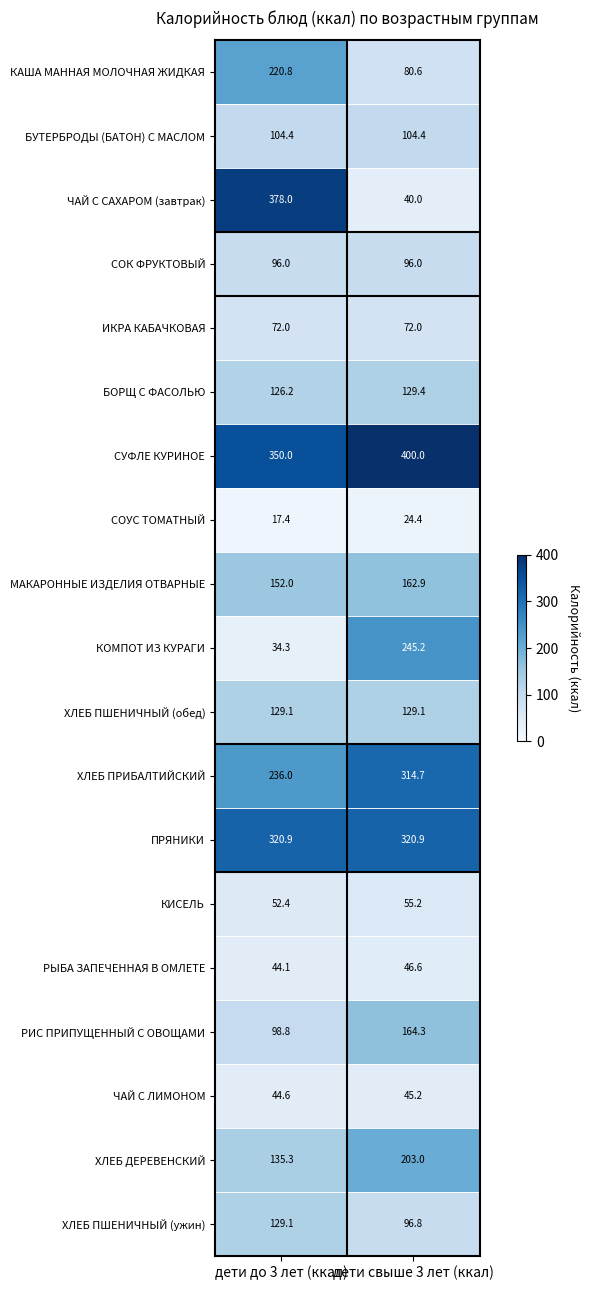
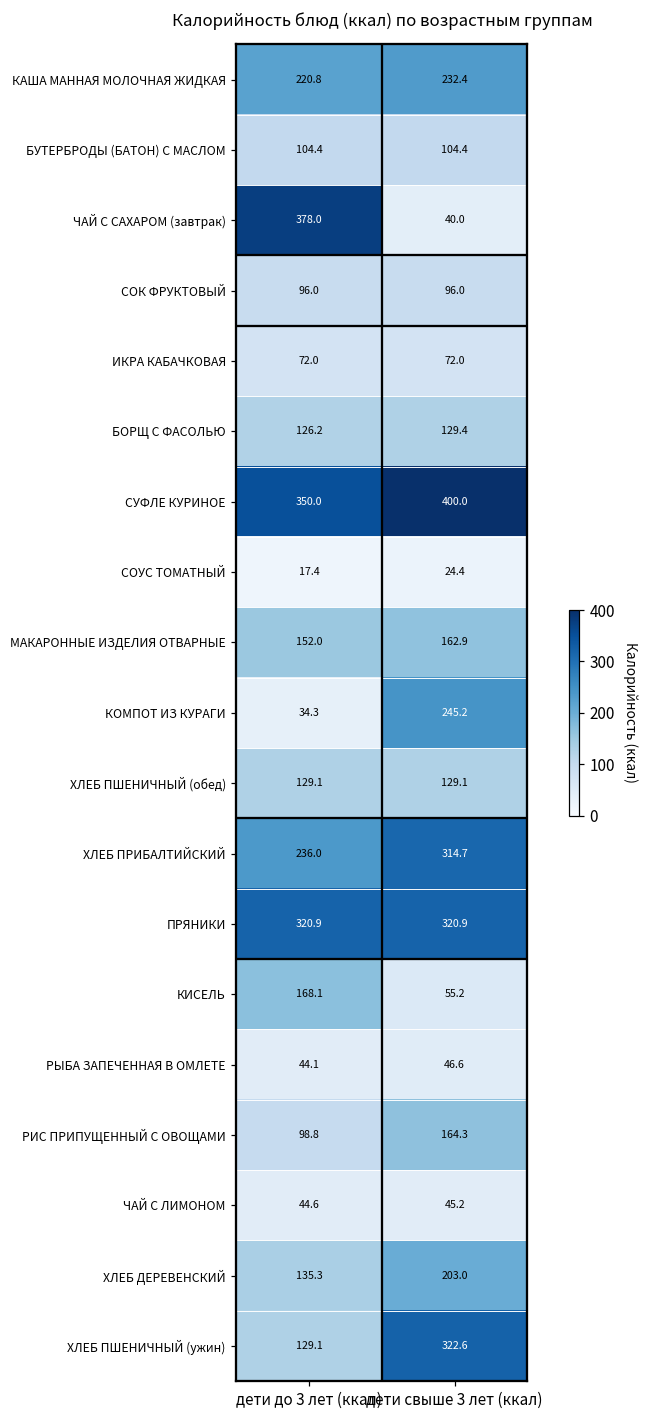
КАША МАННАЯ МОЛОЧНАЯ ЖИДКАЯ, дети свыше 3 лет (ккал): 80.6 -> 232.4
КИСЕЛЬ, дети до 3 лет (ккал): 52.4 -> 168.1
ХЛЕБ ПШЕНИЧНЫЙ (ужин), дети свыше 3 лет (ккал): 96.8 -> 322.6
